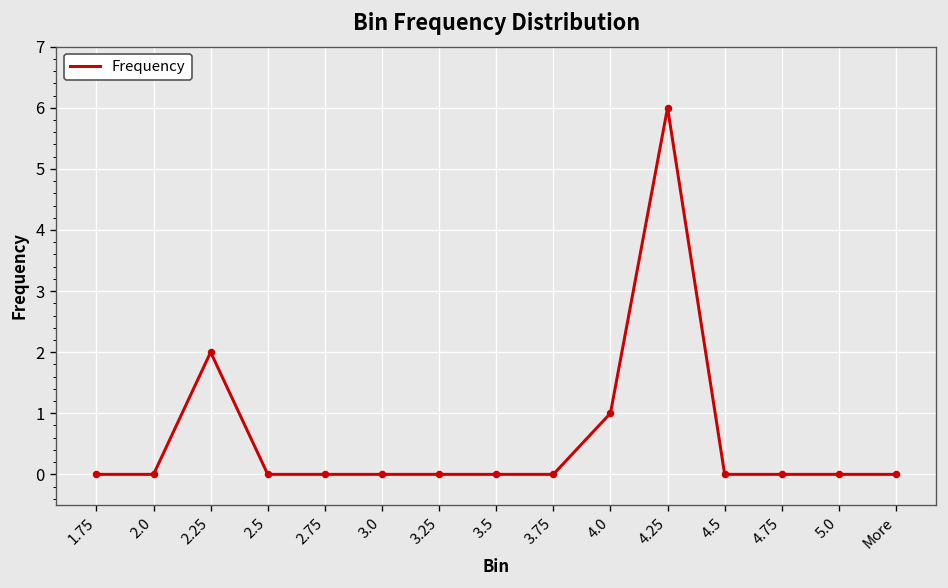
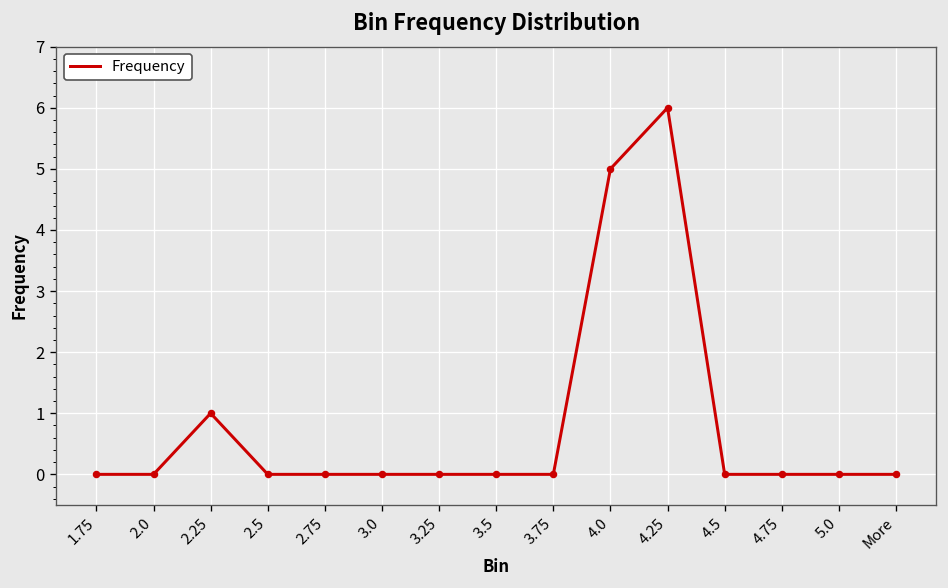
2.25: 2 -> 1
4.0: 1 -> 5
